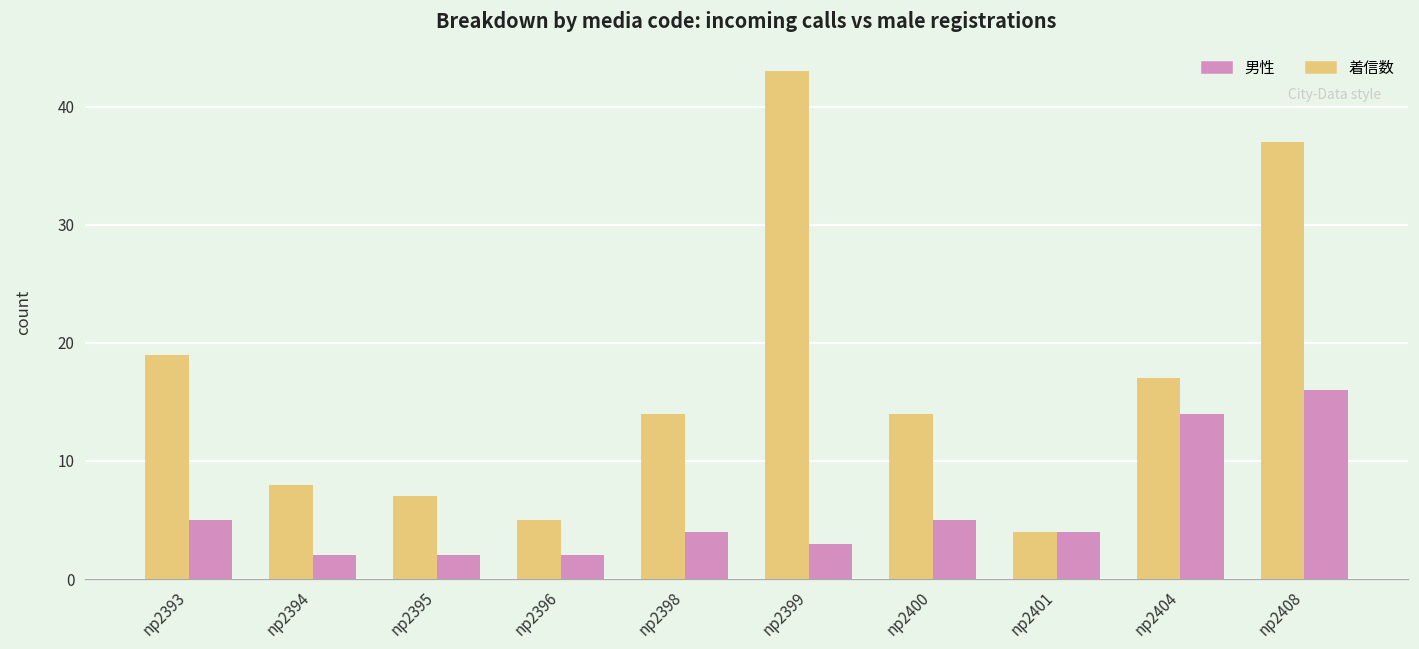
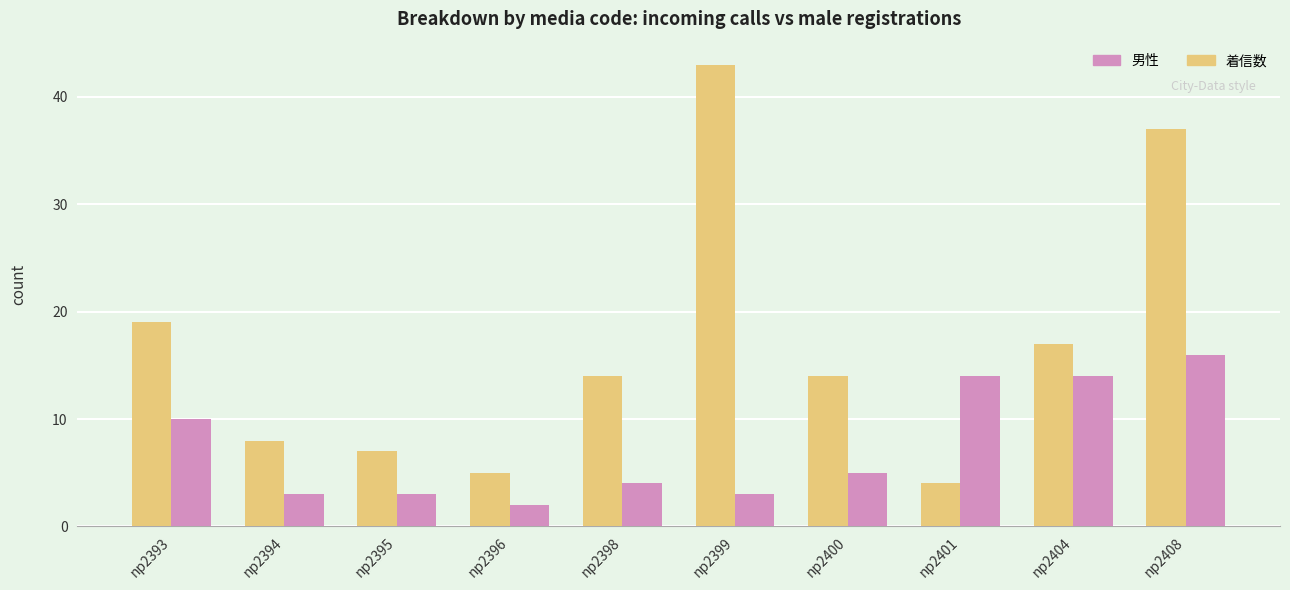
男性, np2393: 5 -> 10
男性, np2394: 2 -> 3
男性, np2395: 2 -> 3
男性, np2401: 4 -> 14
